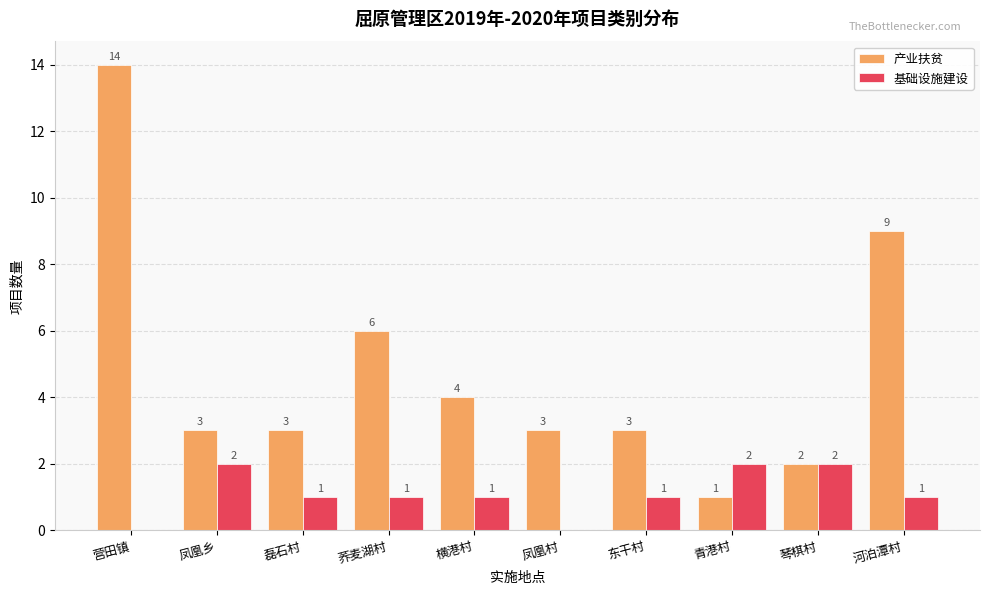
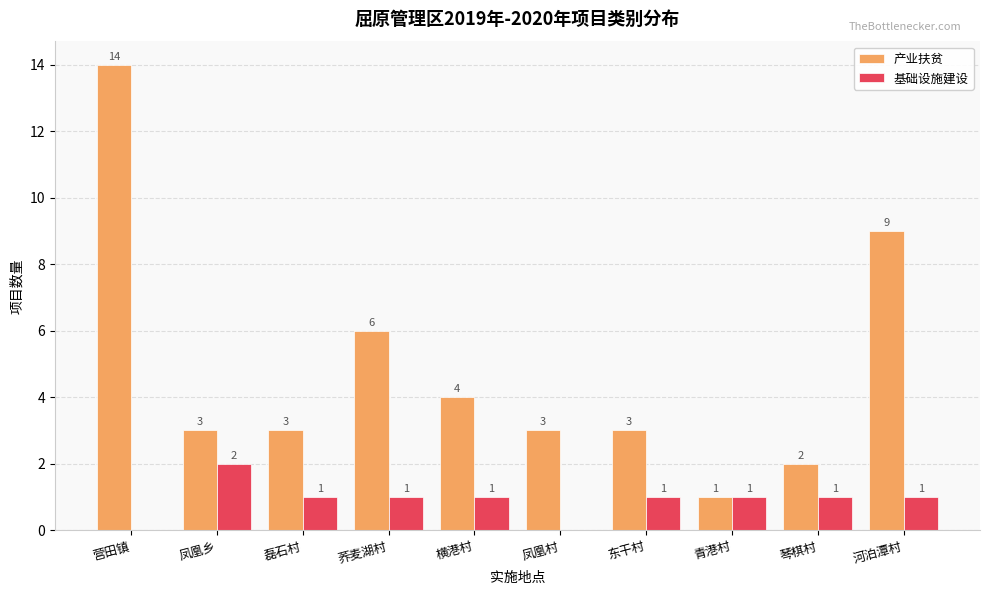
基础设施建设, 青港村: 2 -> 1
基础设施建设, 琴棋村: 2 -> 1
